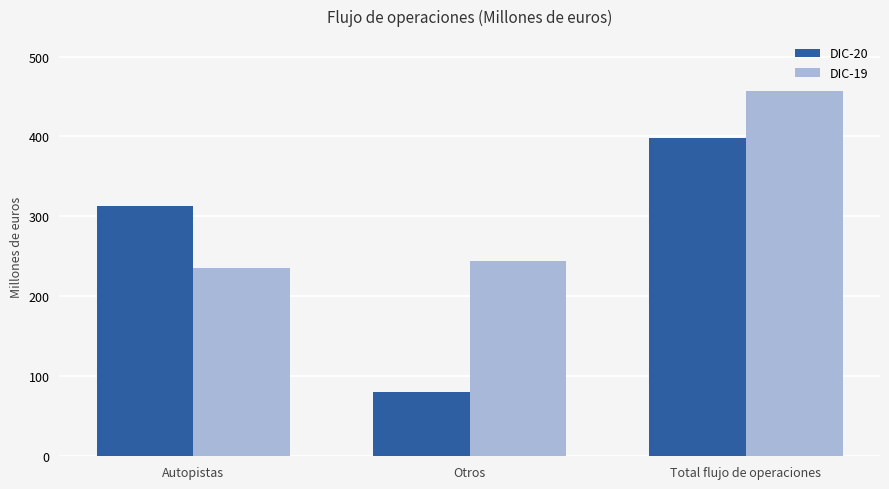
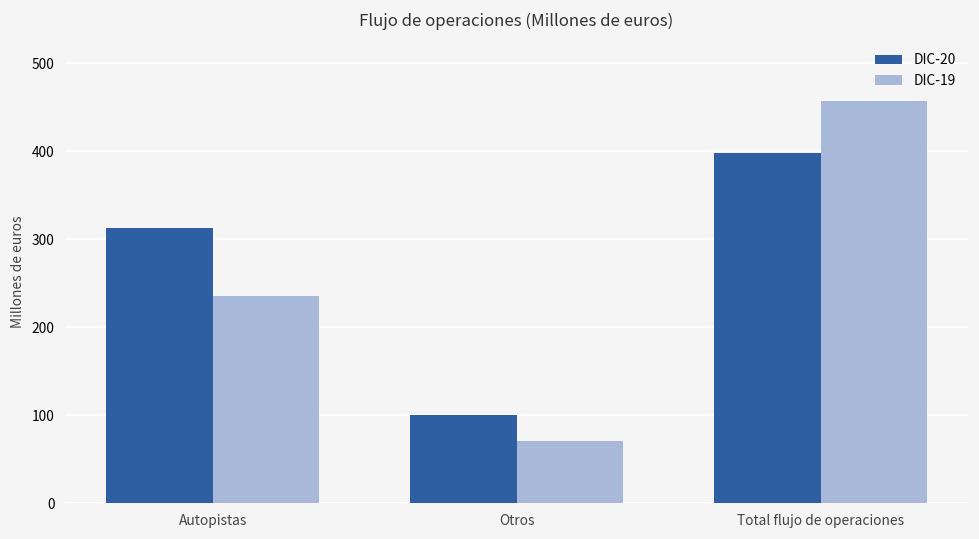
DIC-20, Otros: 80 -> 100
DIC-19, Otros: 240 -> 70
